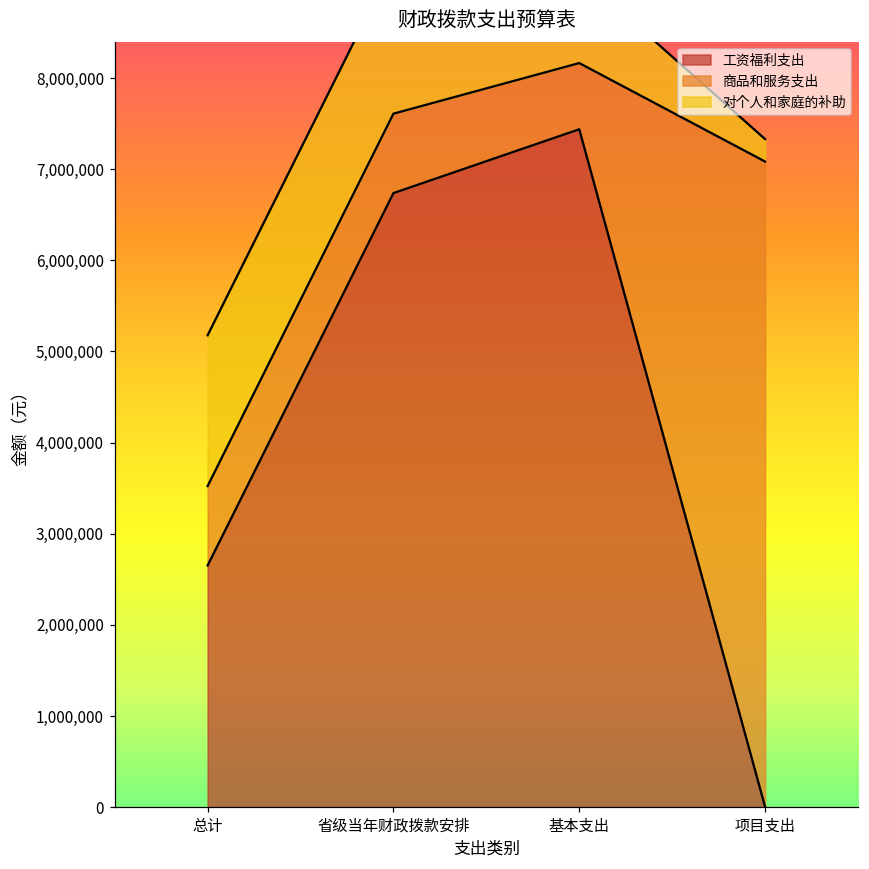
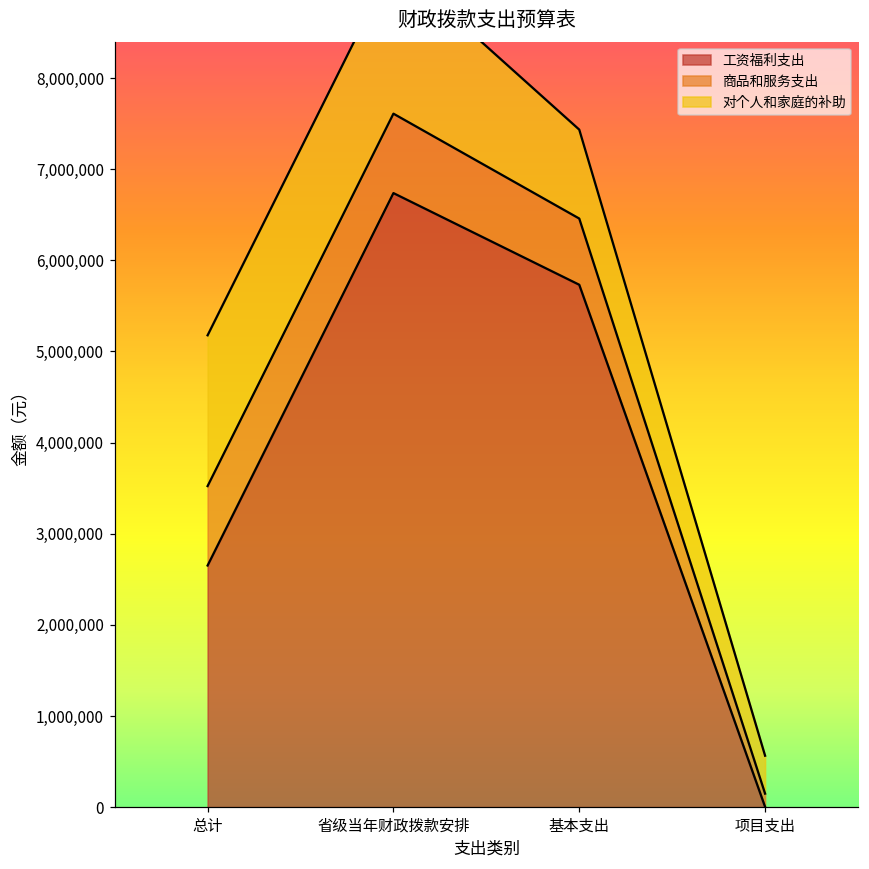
工资福利支出, 基本支出: 7,400,000 -> 5,700,000
商品和服务支出, 项目支出: 7,100,000 -> 100,000
对个人和家庭的补助, 项目支出: 200,000 -> 400,000
